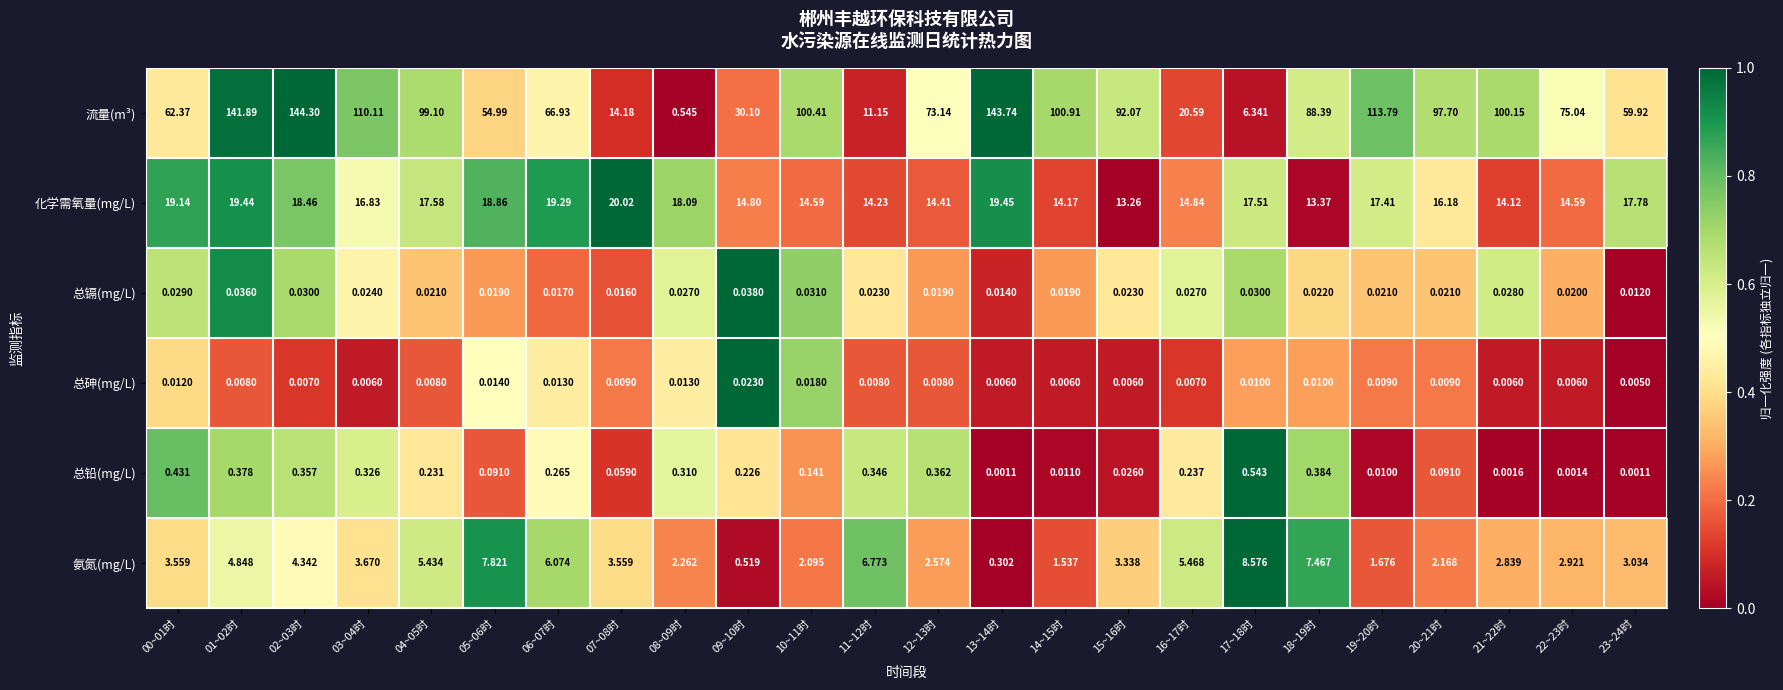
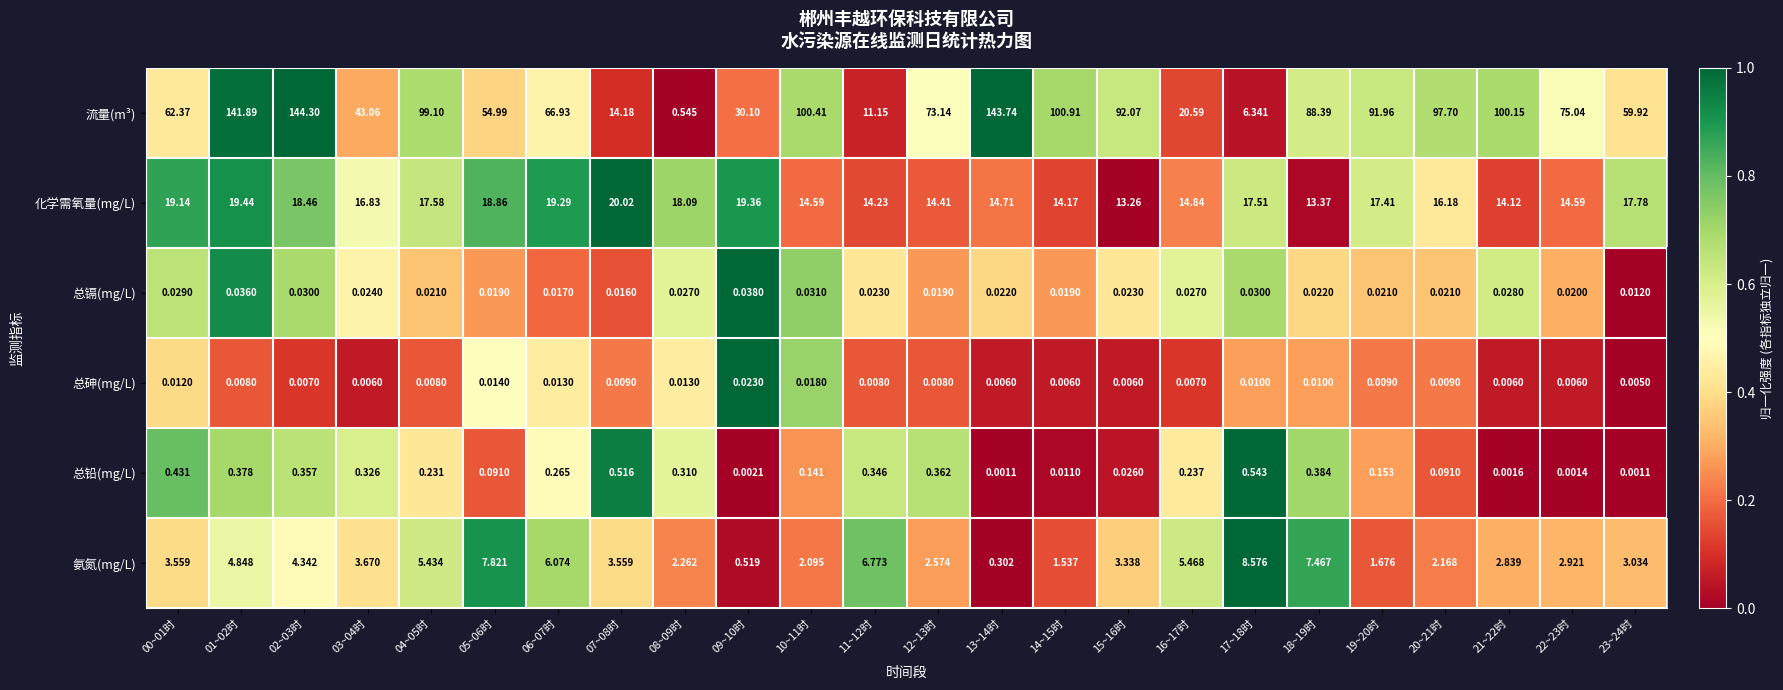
流量(m³), 03~04时: 110.11 -> 43.06
流量(m³), 19~20时: 113.79 -> 91.96
化学需氧量(mg/L), 09~10时: 14.80 -> 19.36
化学需氧量(mg/L), 13~14时: 19.45 -> 14.71
总镉(mg/L), 13~14时: 0.0140 -> 0.0220
总铅(mg/L), 07~08时: 0.0590 -> 0.516
总铅(mg/L), 09~10时: 0.226 -> 0.0021
总铅(mg/L), 19~20时: 0.0100 -> 0.153
